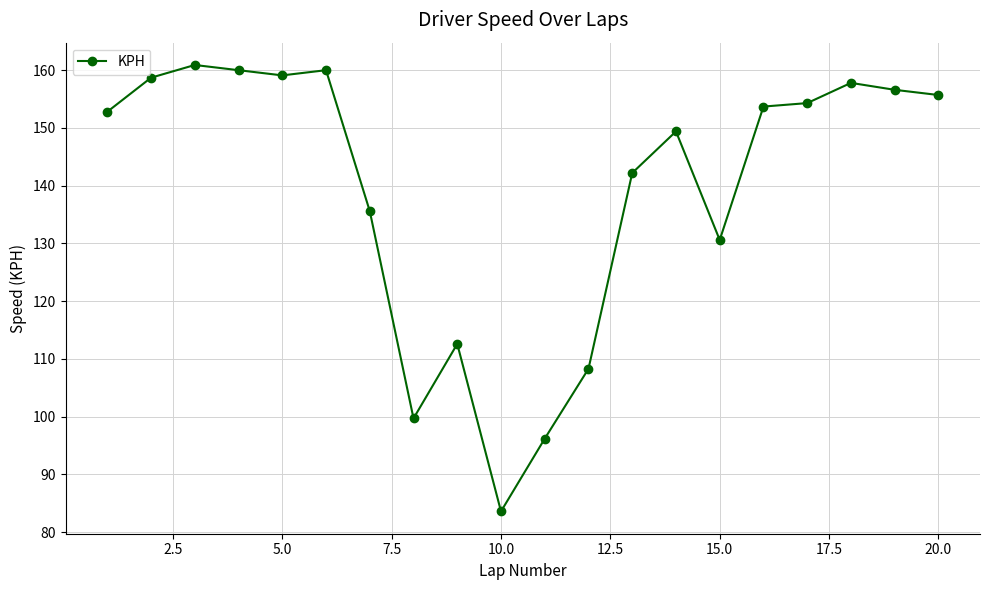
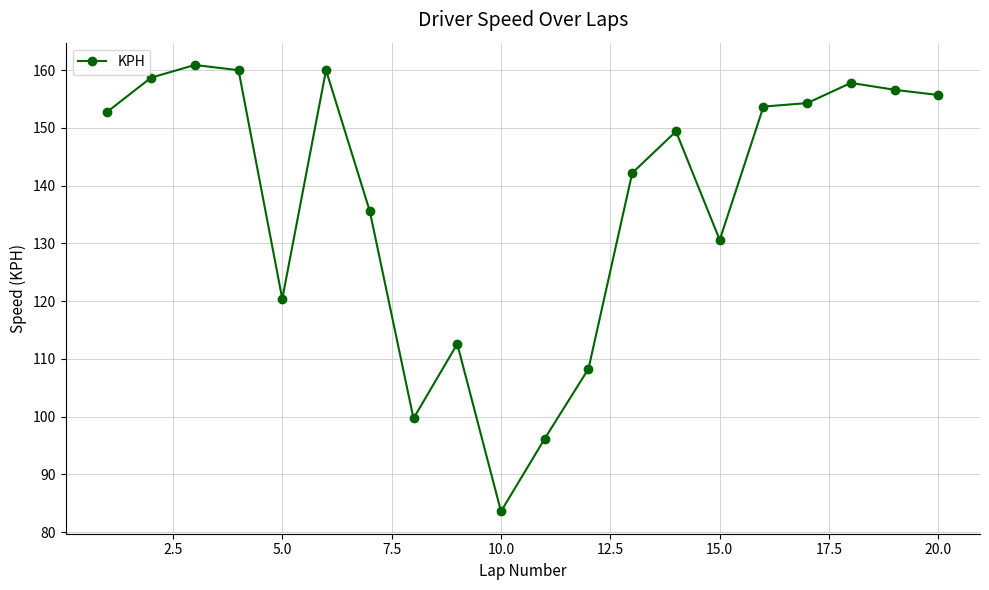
5.0: 159 -> 120
